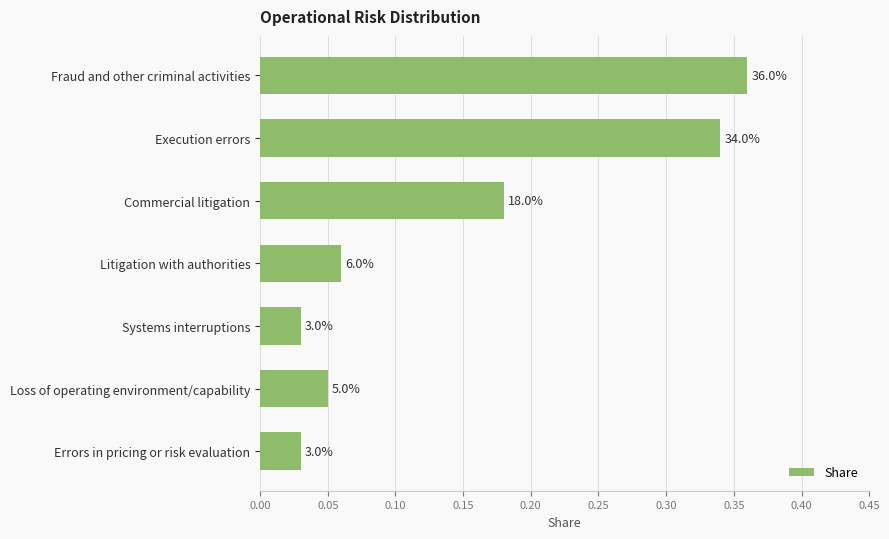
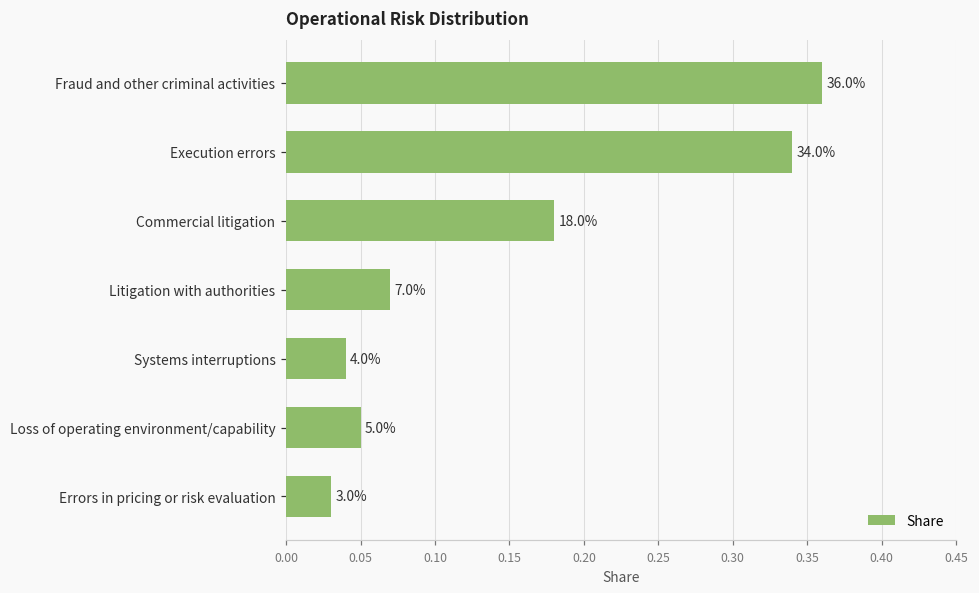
Litigation with authorities: 6.0% -> 7.0%
Systems interruptions: 3.0% -> 4.0%
